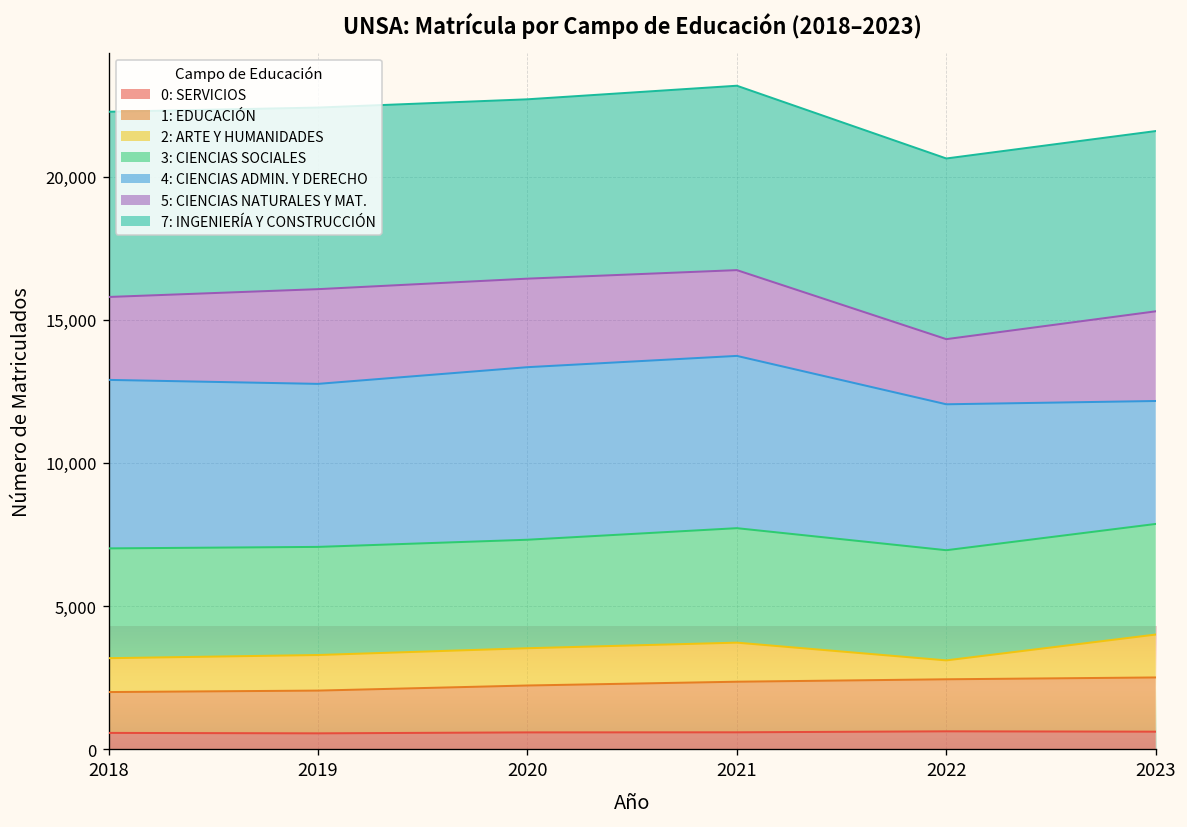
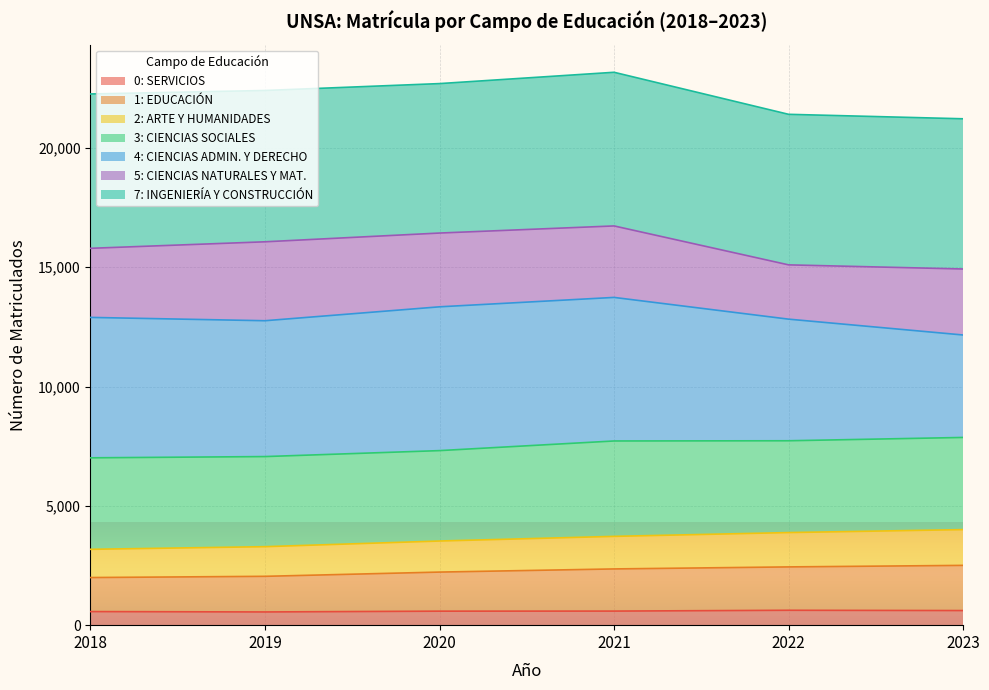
2: ARTE Y HUMANIDADES, 2022: 700 -> 1,400
5: CIENCIAS NATURALES Y MAT., 2023: 3,100 -> 2,800
